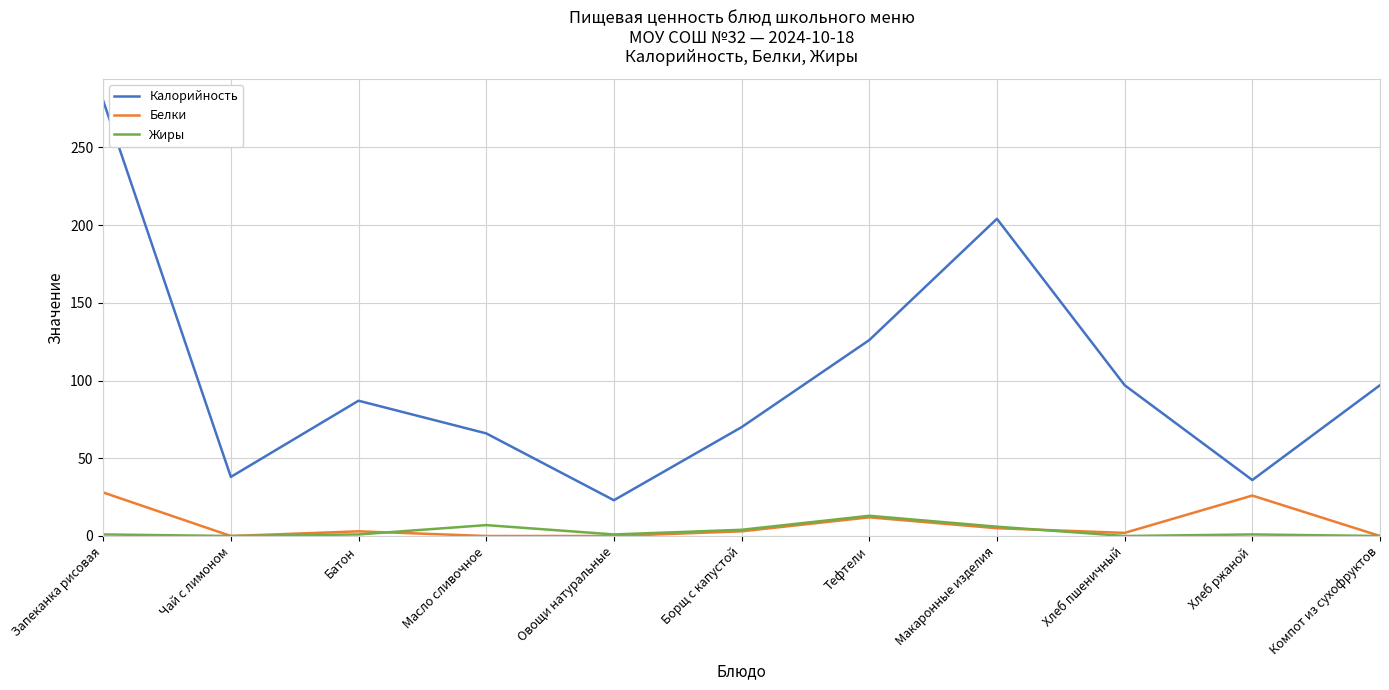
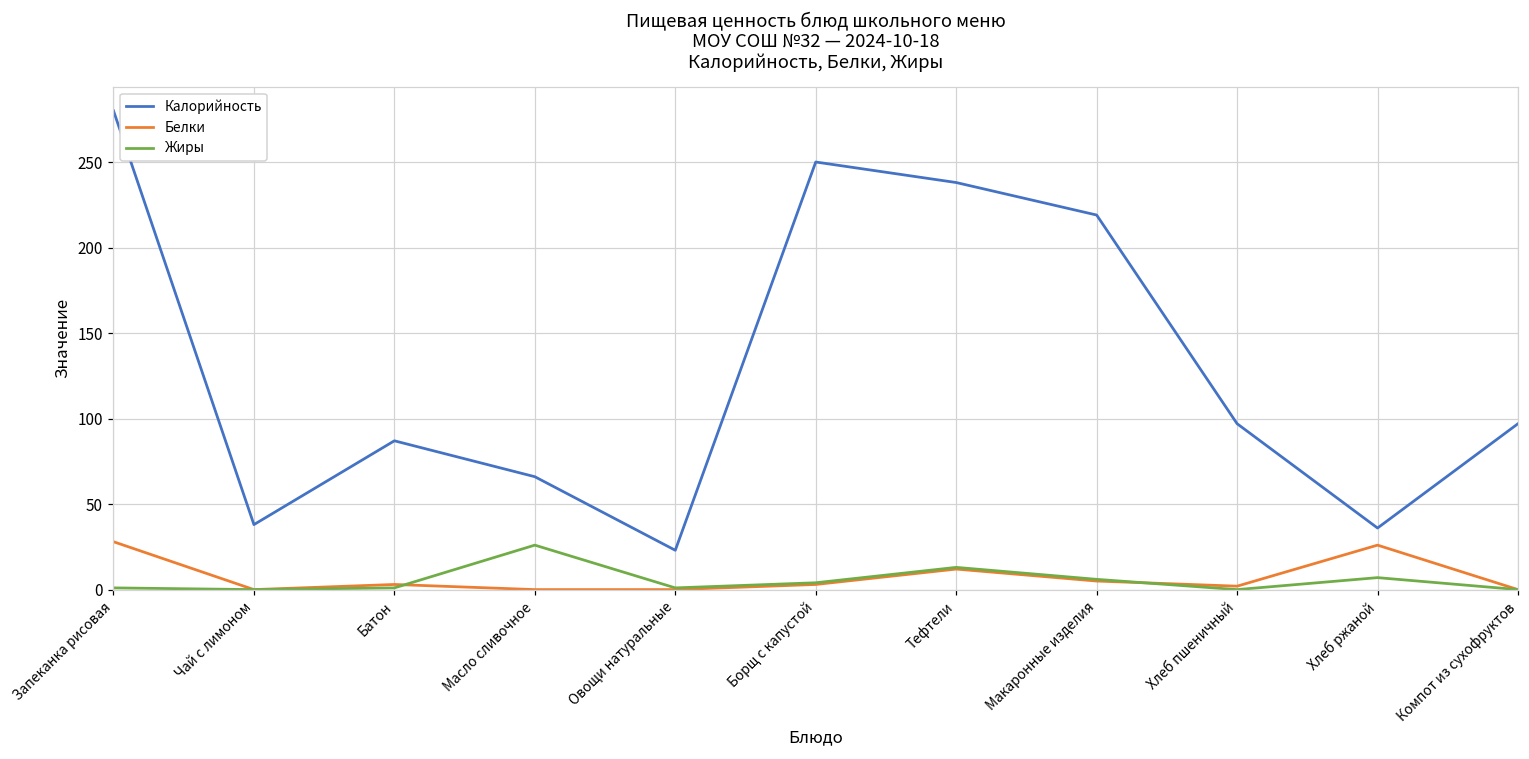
Жиры, Масло сливочное: 7 -> 26
Калорийность, Борщ с капустой: 70 -> 250
Калорийность, Тефтели: 126 -> 238
Калорийность, Макаронные изделия: 204 -> 219
Жиры, Хлеб ржаной: 1 -> 7
